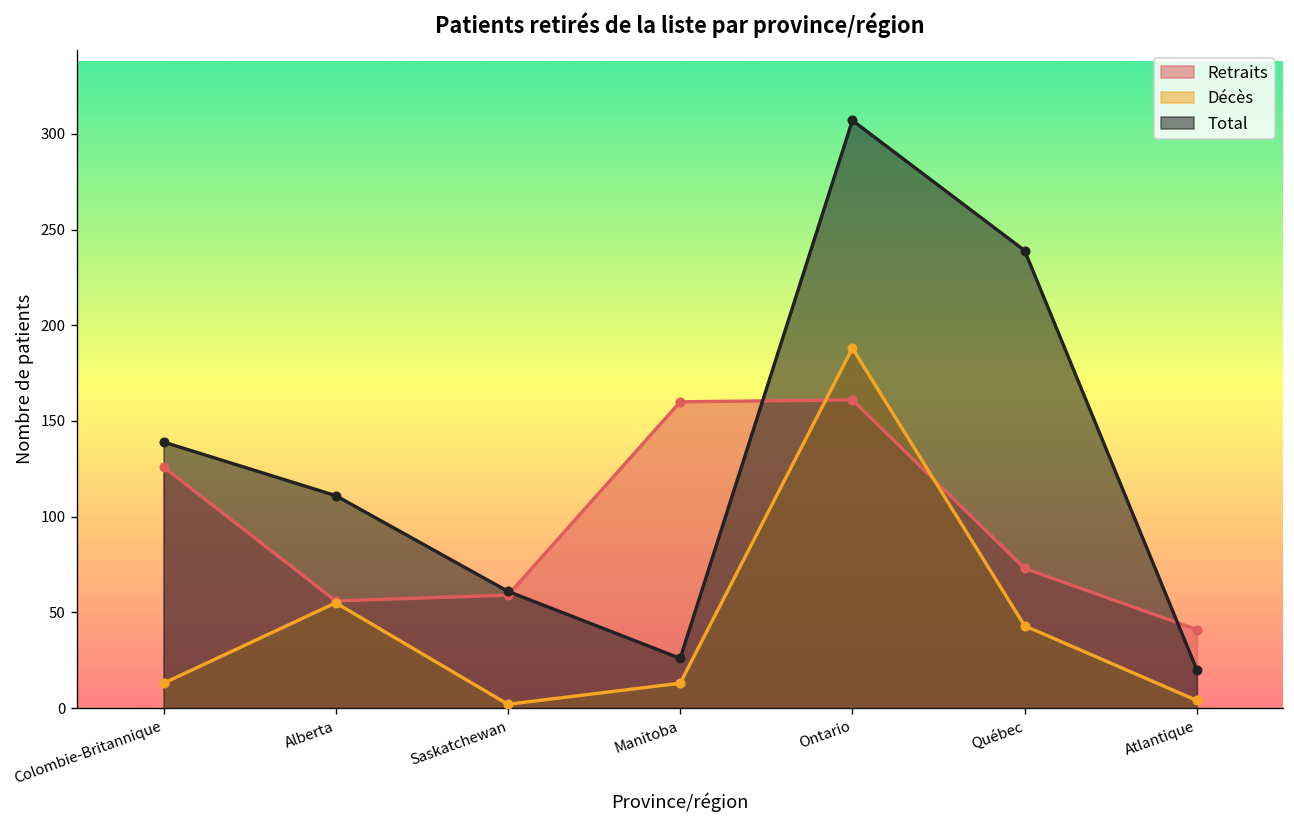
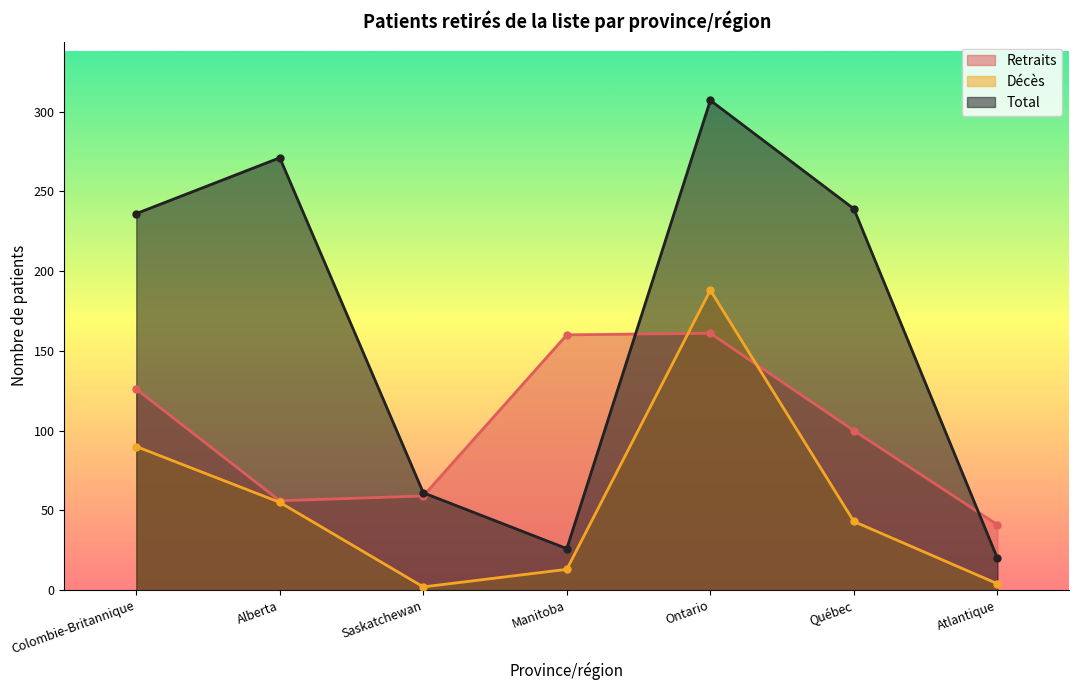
Décès, Colombie-Britannique: 13 -> 90
Total, Colombie-Britannique: 139 -> 236
Total, Alberta: 111 -> 271
Retraits, Québec: 73 -> 100
